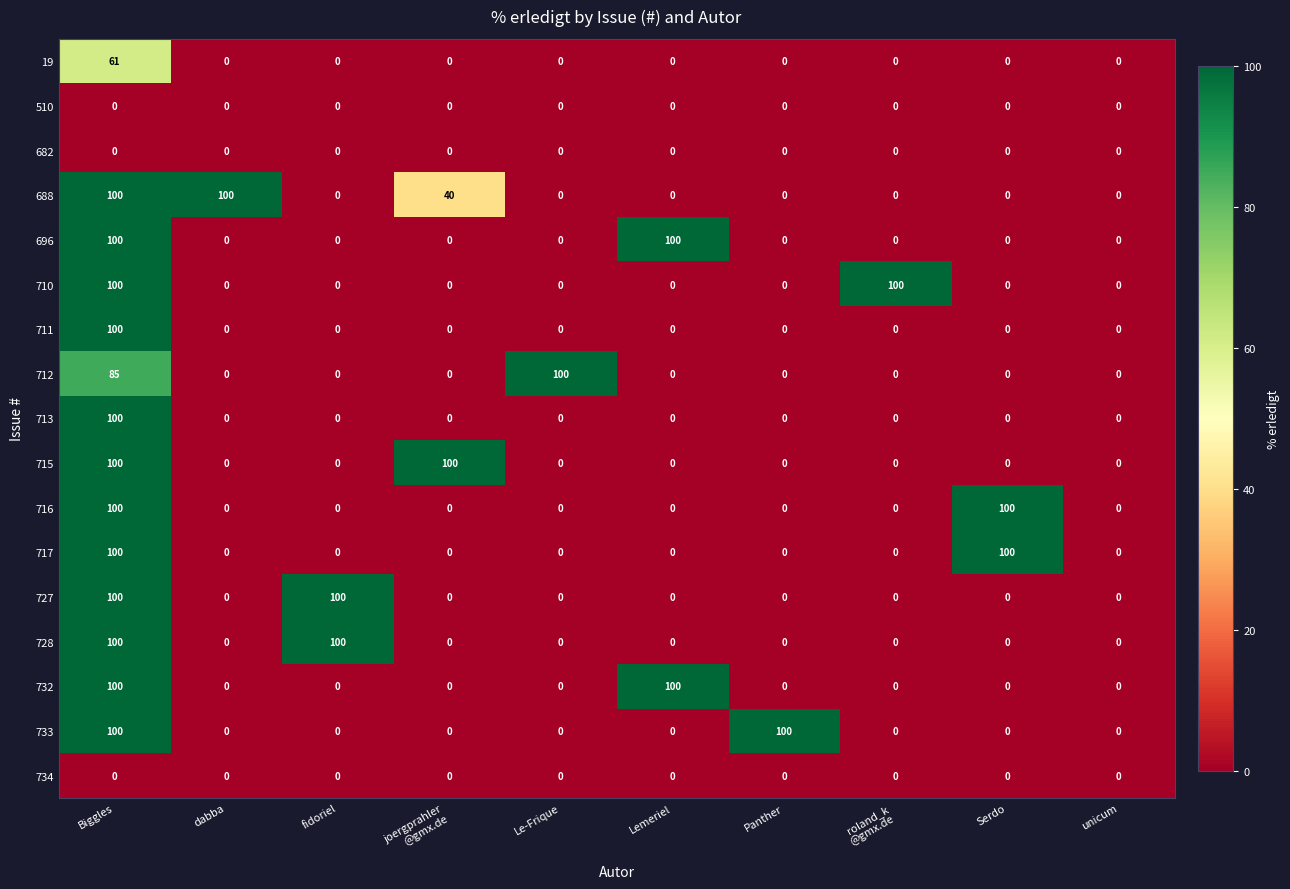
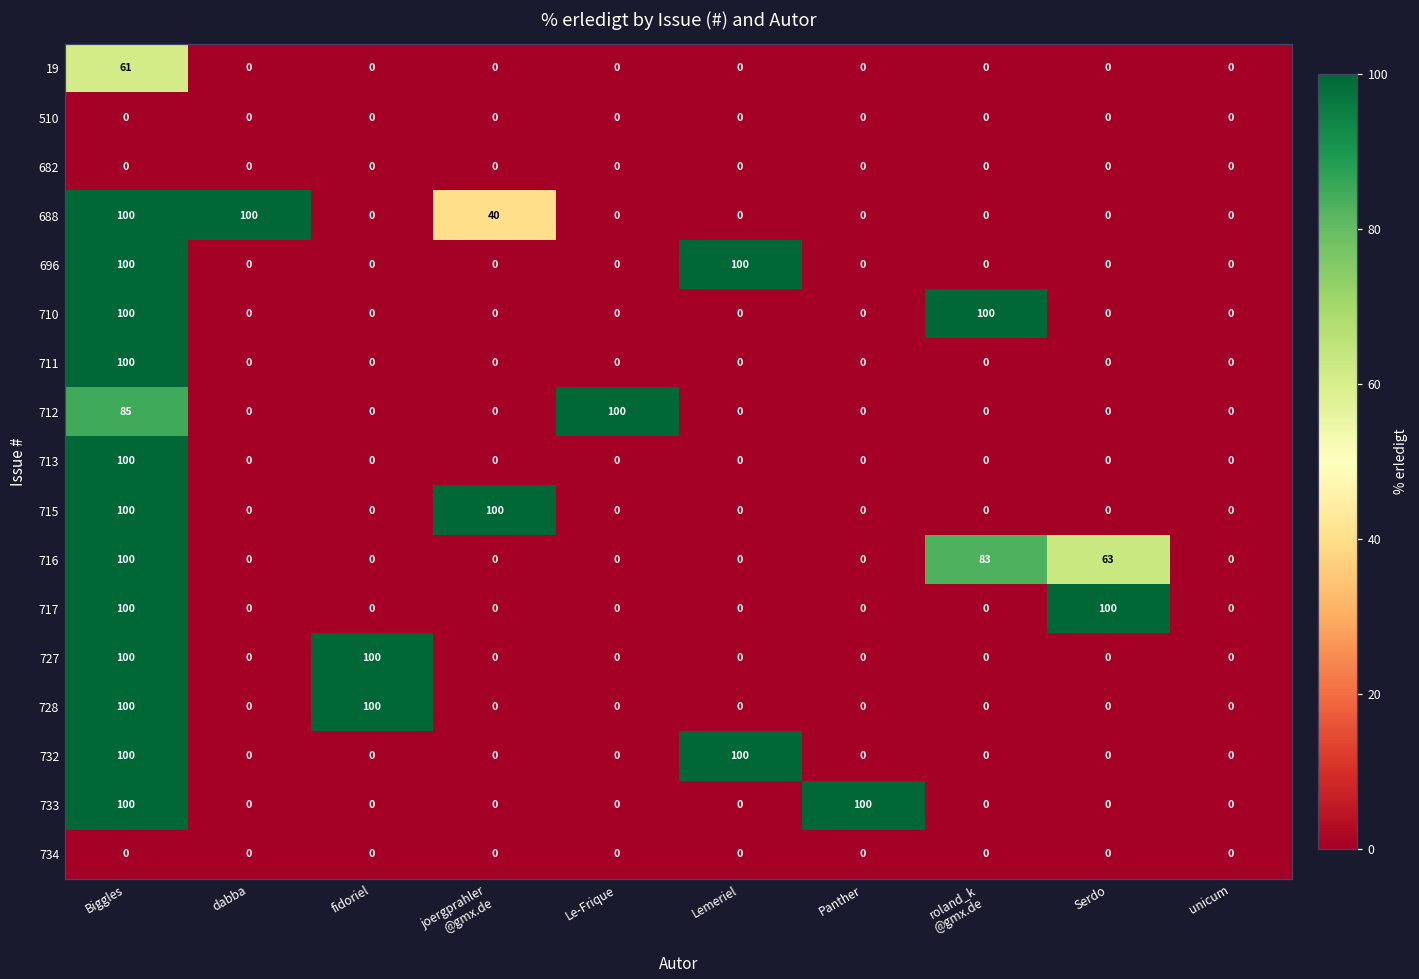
716, roland_k @gmx.de: 0 -> 83
716, Serdo: 100 -> 63
